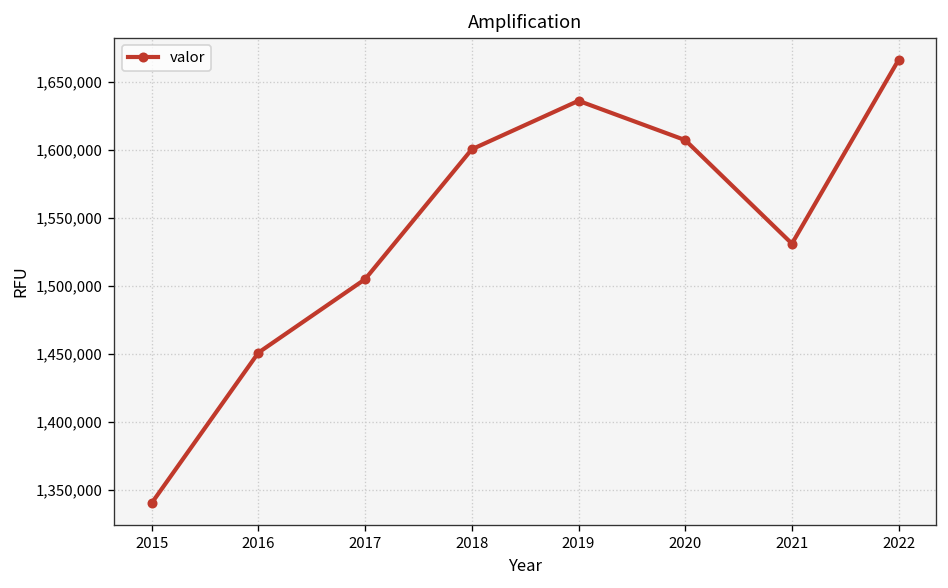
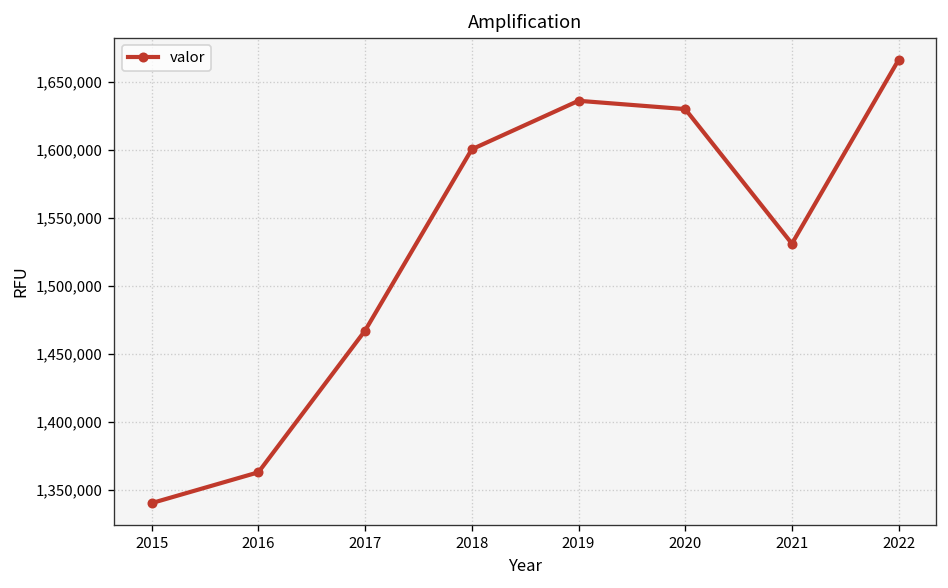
2016: 1,451,000 -> 1,363,000
2017: 1,505,000 -> 1,467,000
2020: 1,607,000 -> 1,630,000
